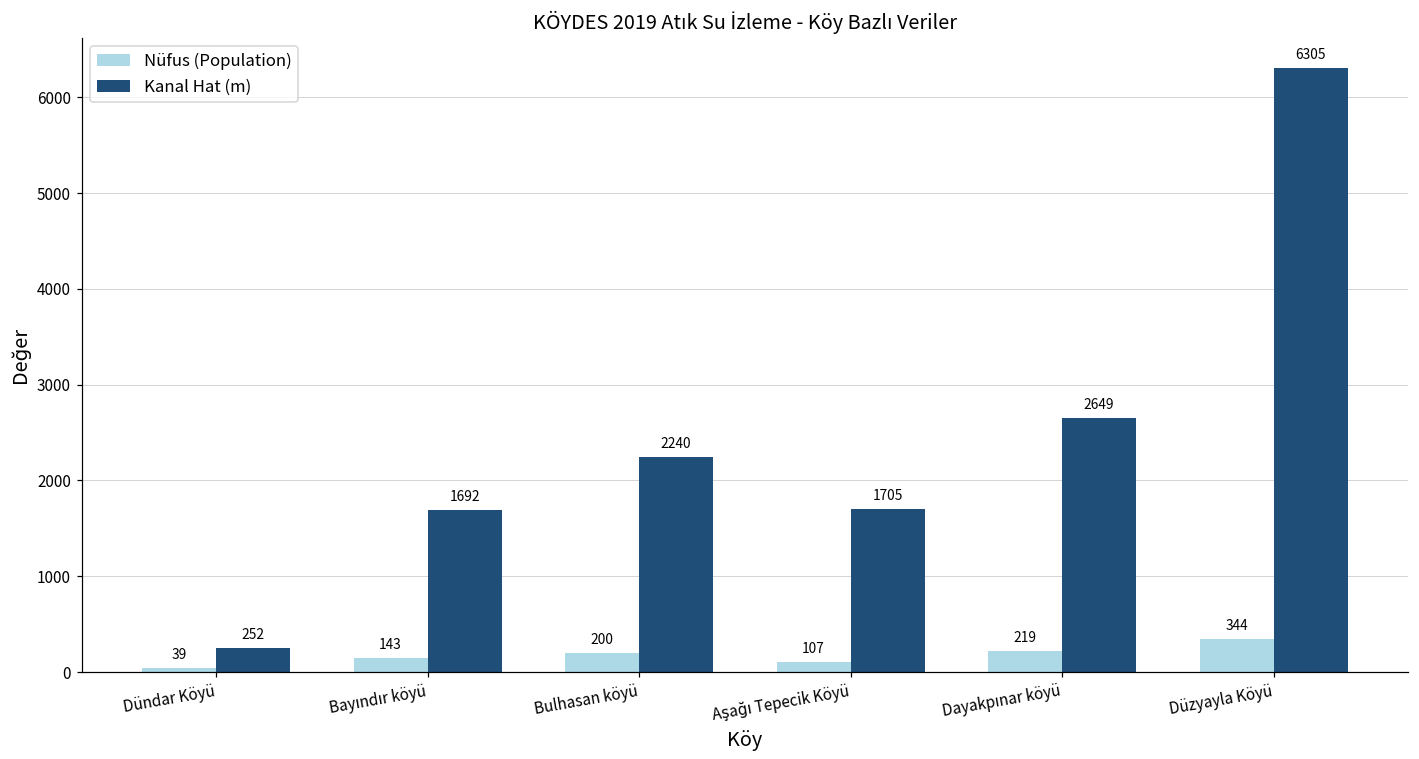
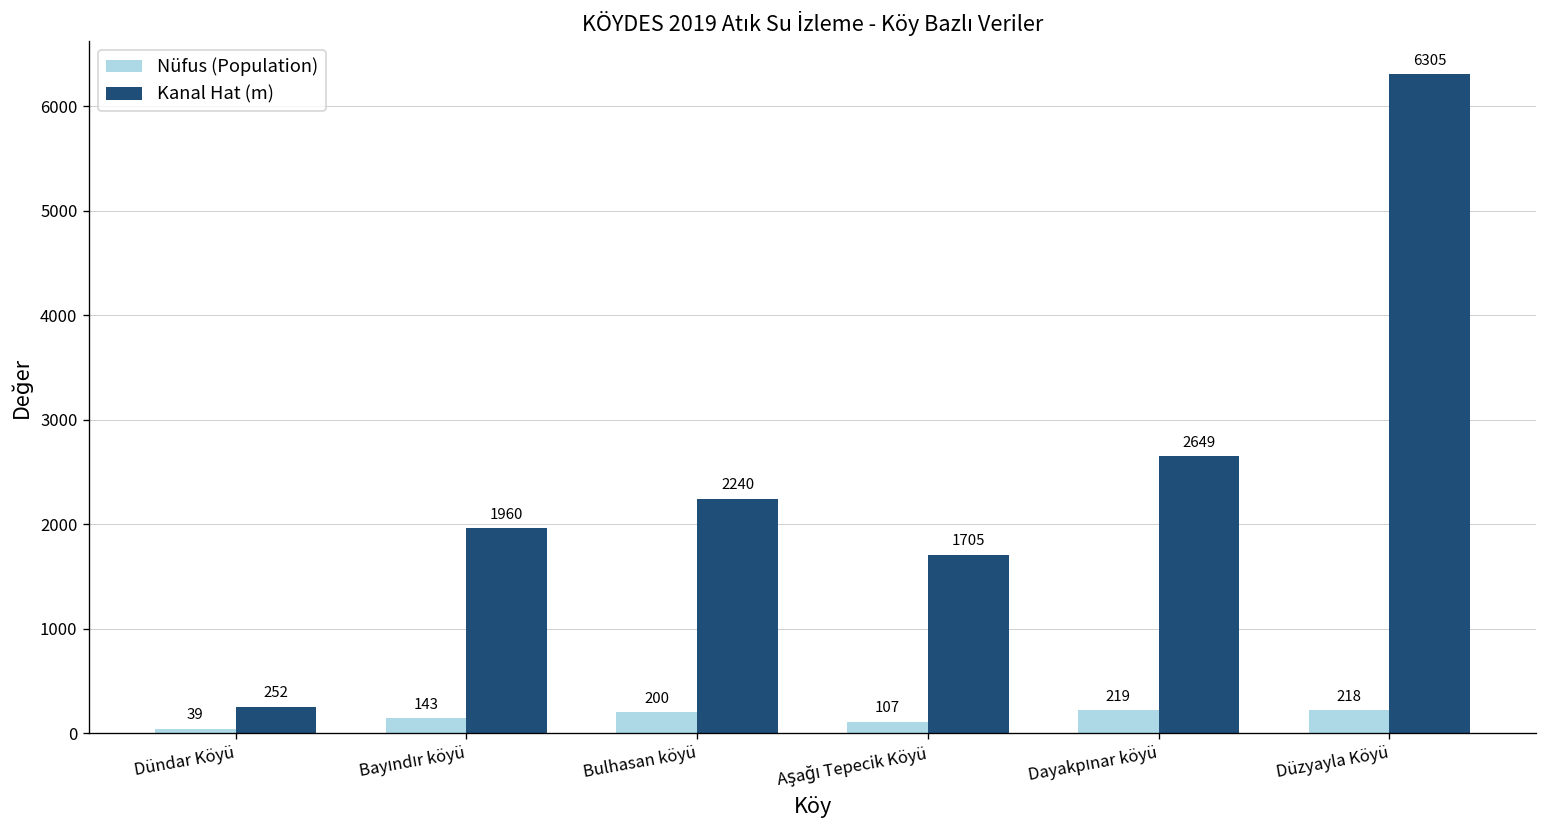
Kanal Hat (m), Bayındır köyü: 1692 -> 1960
Nüfus (Population), Düzyayla Köyü: 344 -> 218
